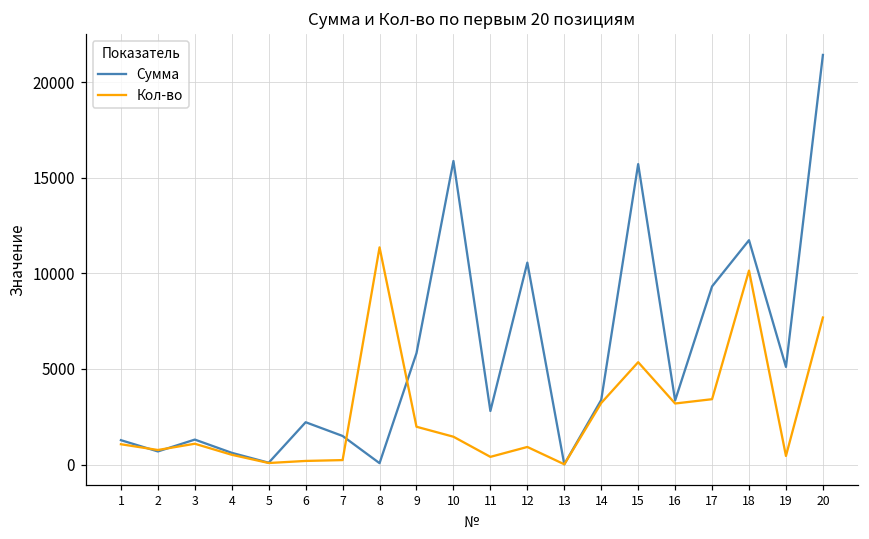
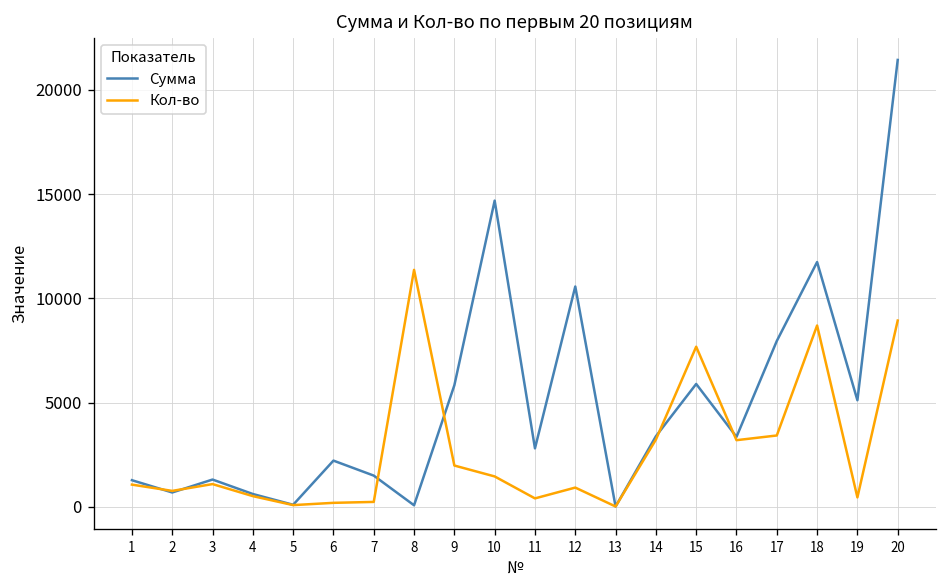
Сумма, 10: 15900 -> 14700
Сумма, 15: 15700 -> 5900
Кол-во, 15: 5400 -> 7700
Сумма, 17: 9300 -> 8000
Кол-во, 18: 10200 -> 8700
Кол-во, 20: 7700 -> 8900
